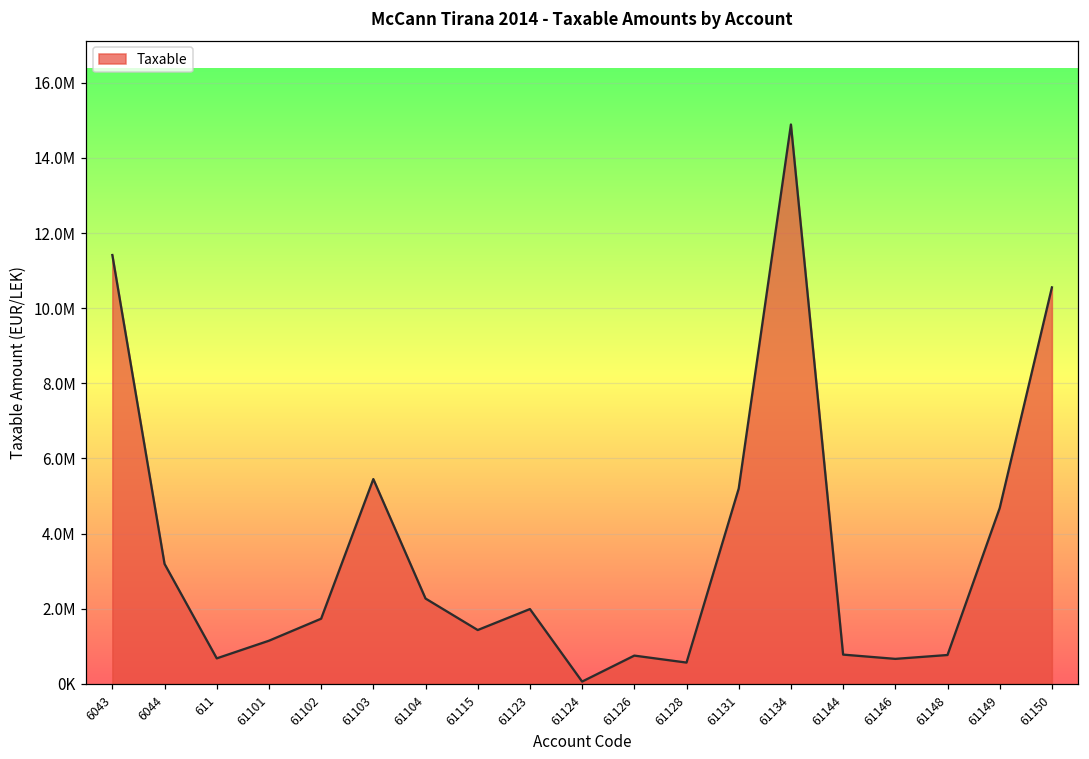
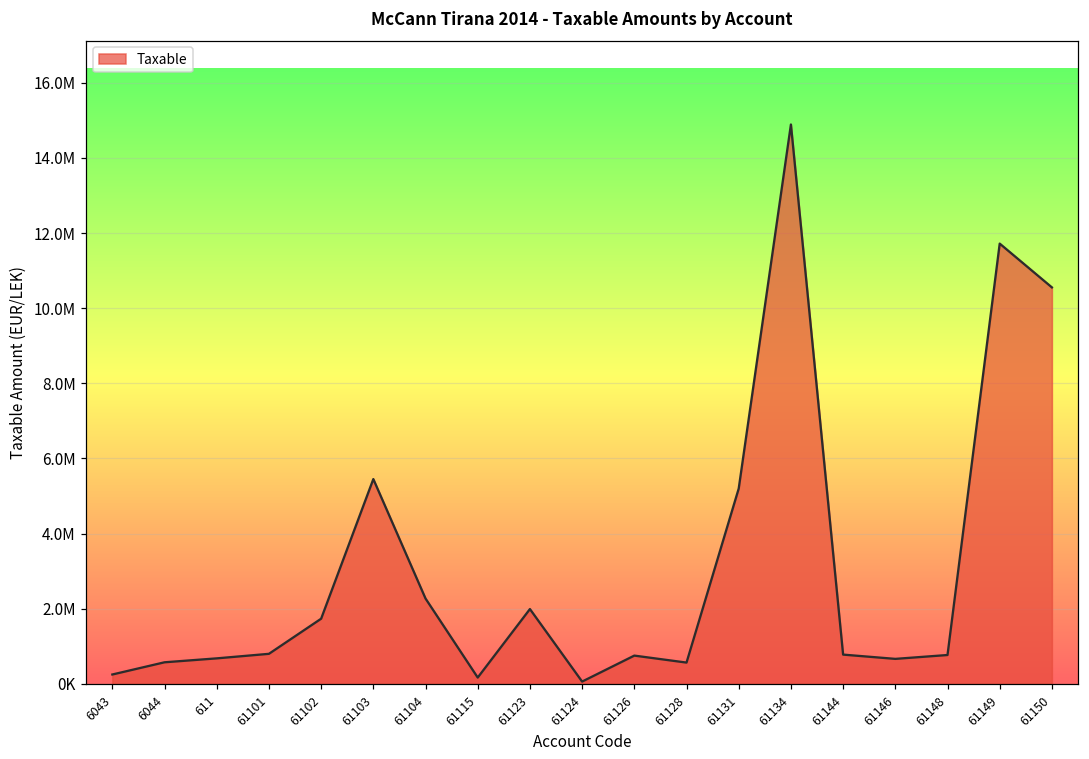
6043: 11400000 -> 300000
6044: 3200000 -> 600000
61101: 1100000 -> 800000
61115: 1400000 -> 200000
61149: 4700000 -> 11700000
